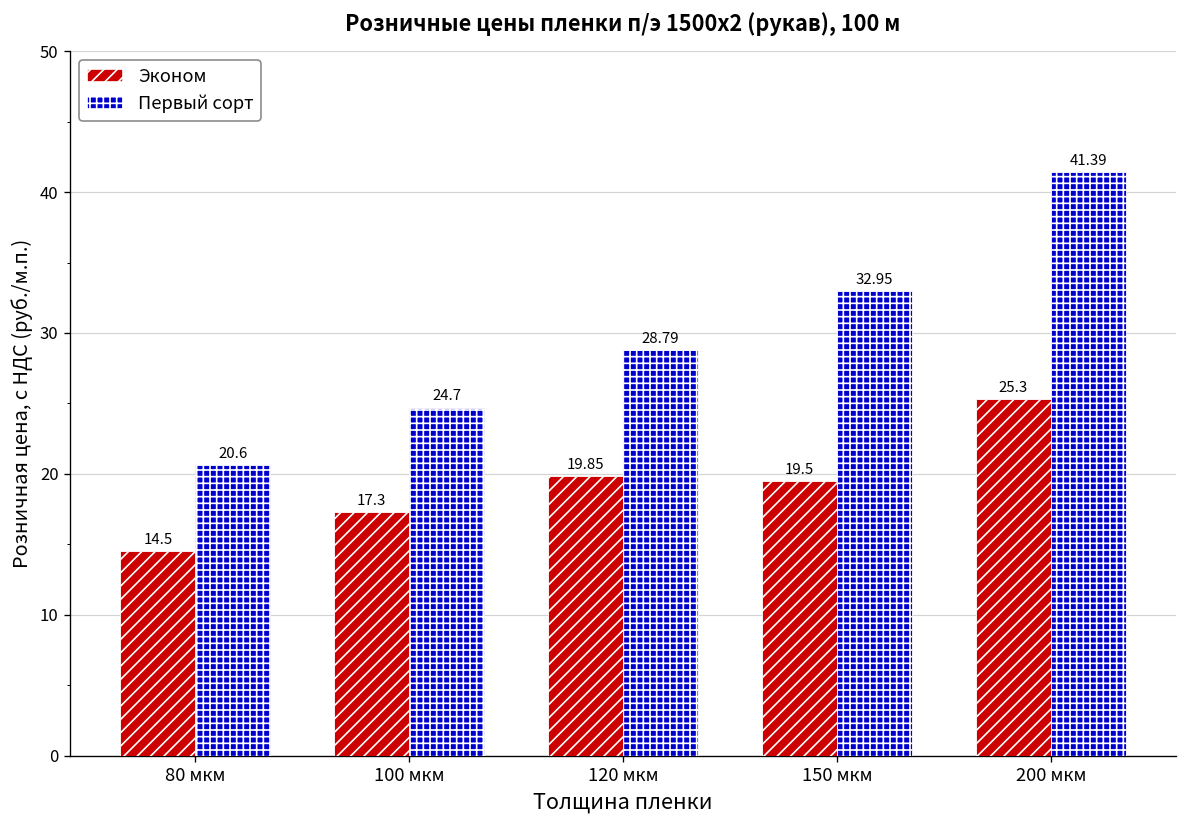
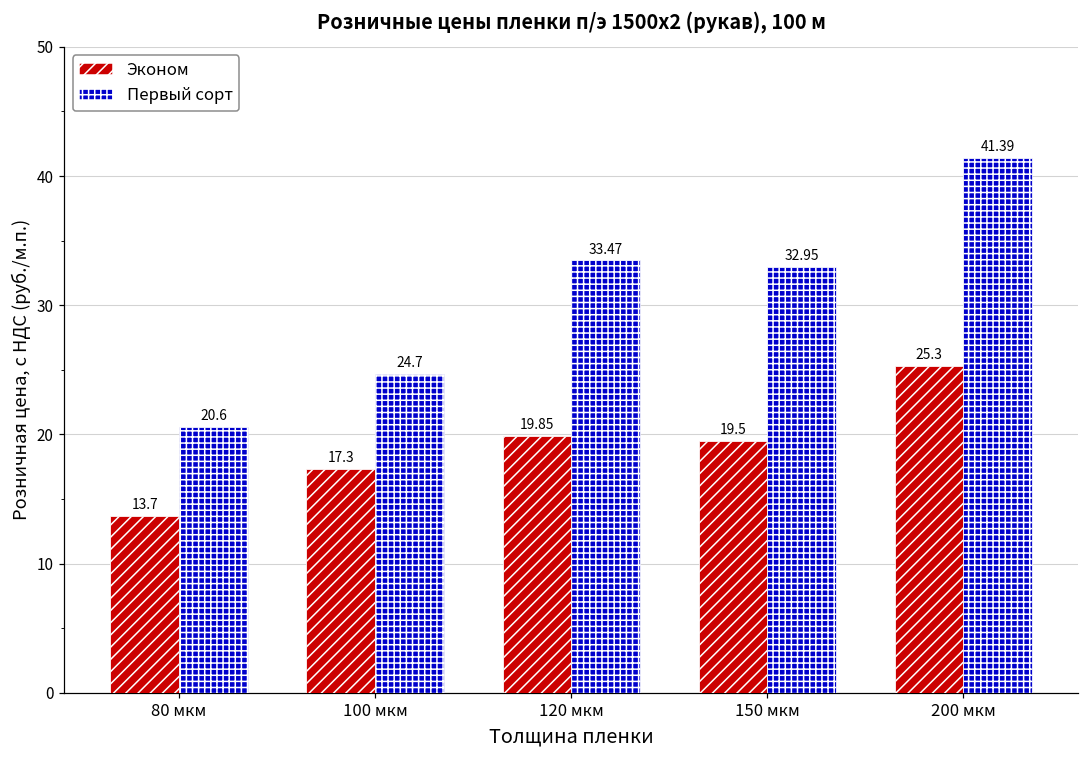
Эконом, 80 мкм: 14.5 -> 13.7
Первый сорт, 120 мкм: 28.79 -> 33.47
